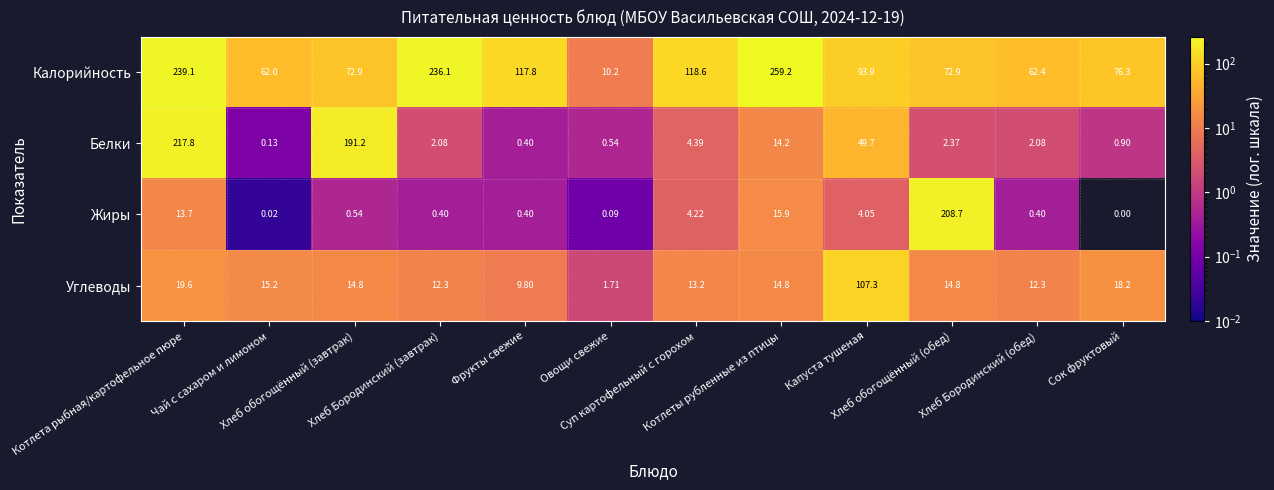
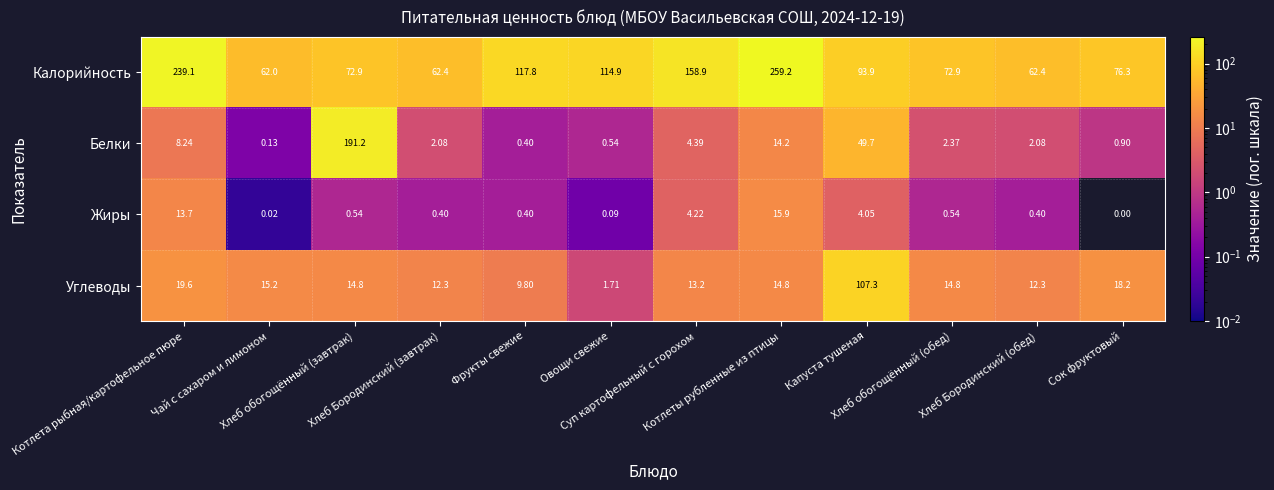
Калорийность, Хлеб Бородинский (завтрак): 236.1 -> 62.4
Калорийность, Овощи свежие: 10.2 -> 114.9
Калорийность, Суп картофельный с горохом: 118.6 -> 158.9
Белки, Котлета рыбная/картофельное пюре: 217.8 -> 8.24
Жиры, Хлеб обогощённый (обед): 208.7 -> 0.54
